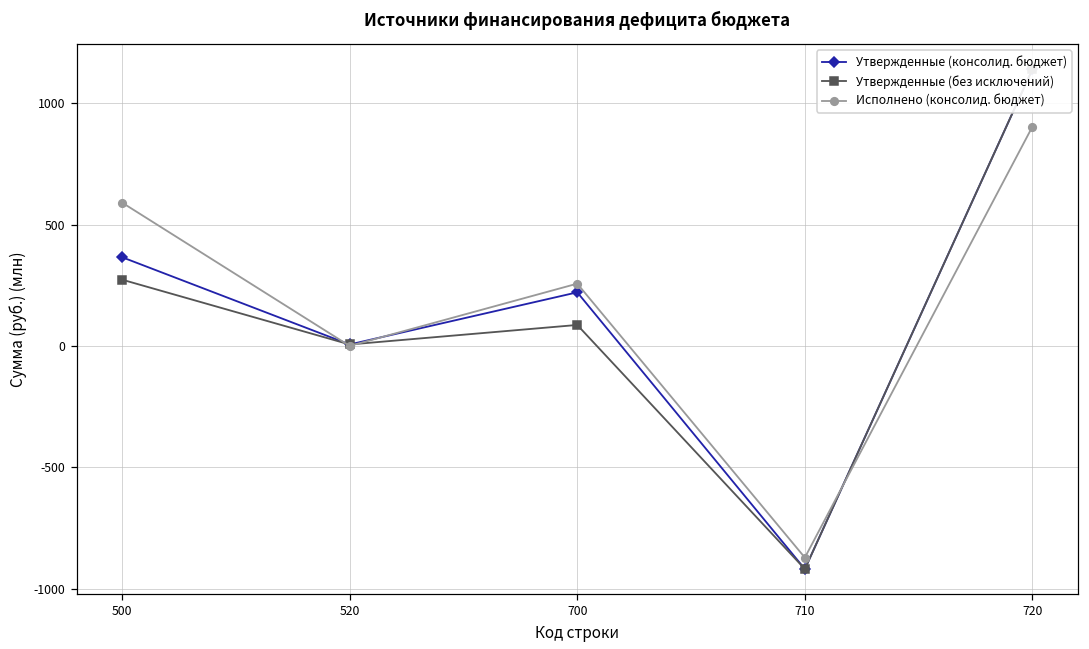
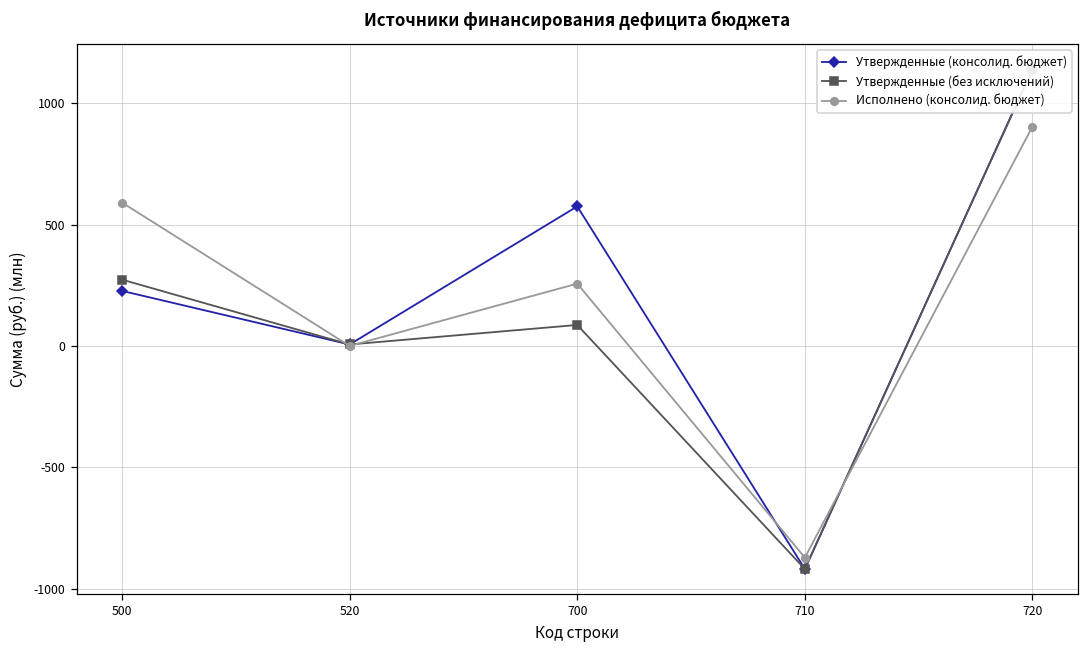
Утвержденные (консолид. бюджет), 500: 370 -> 230
Утвержденные (консолид. бюджет), 700: 220 -> 570
